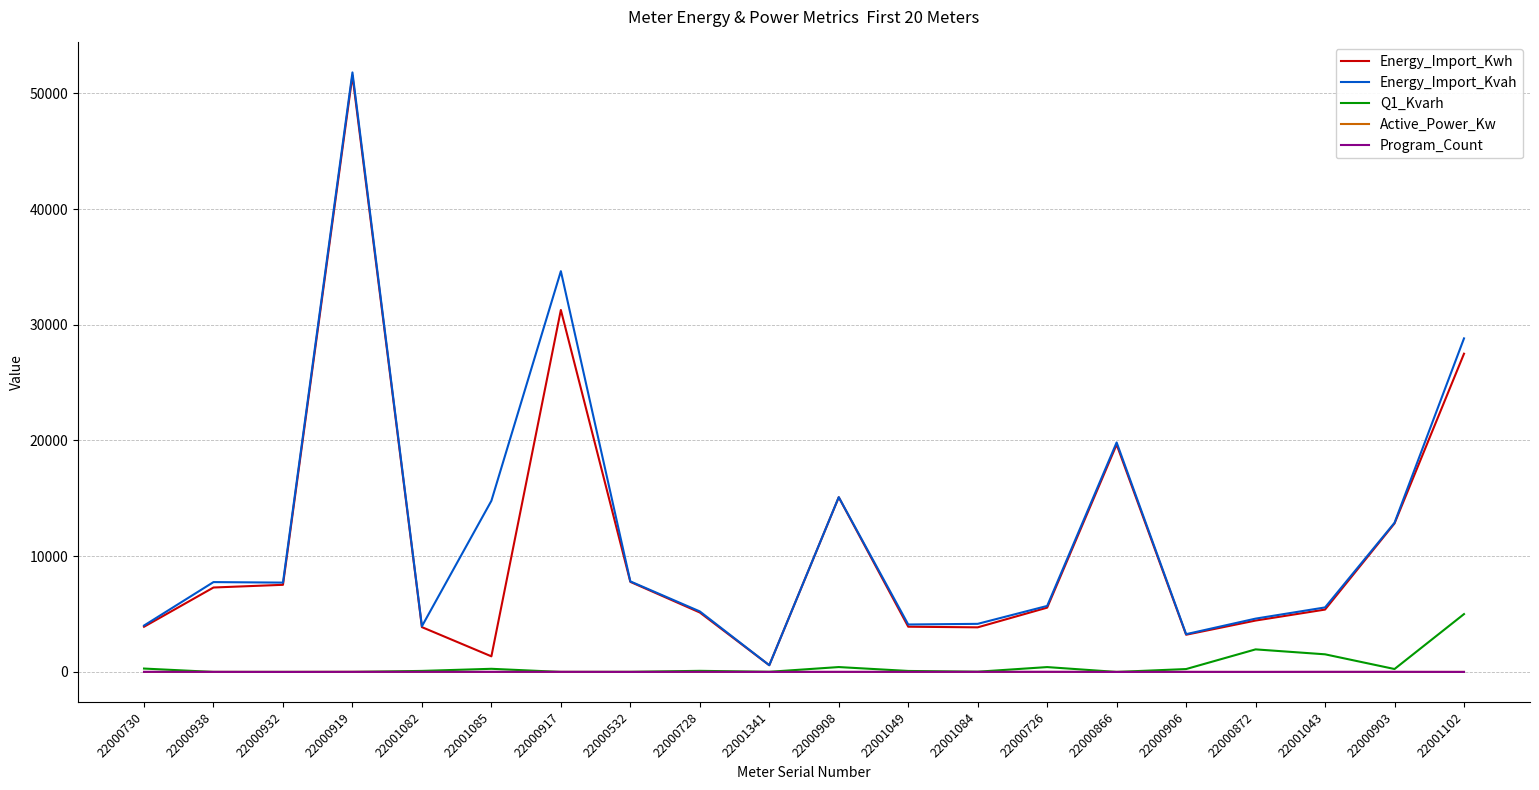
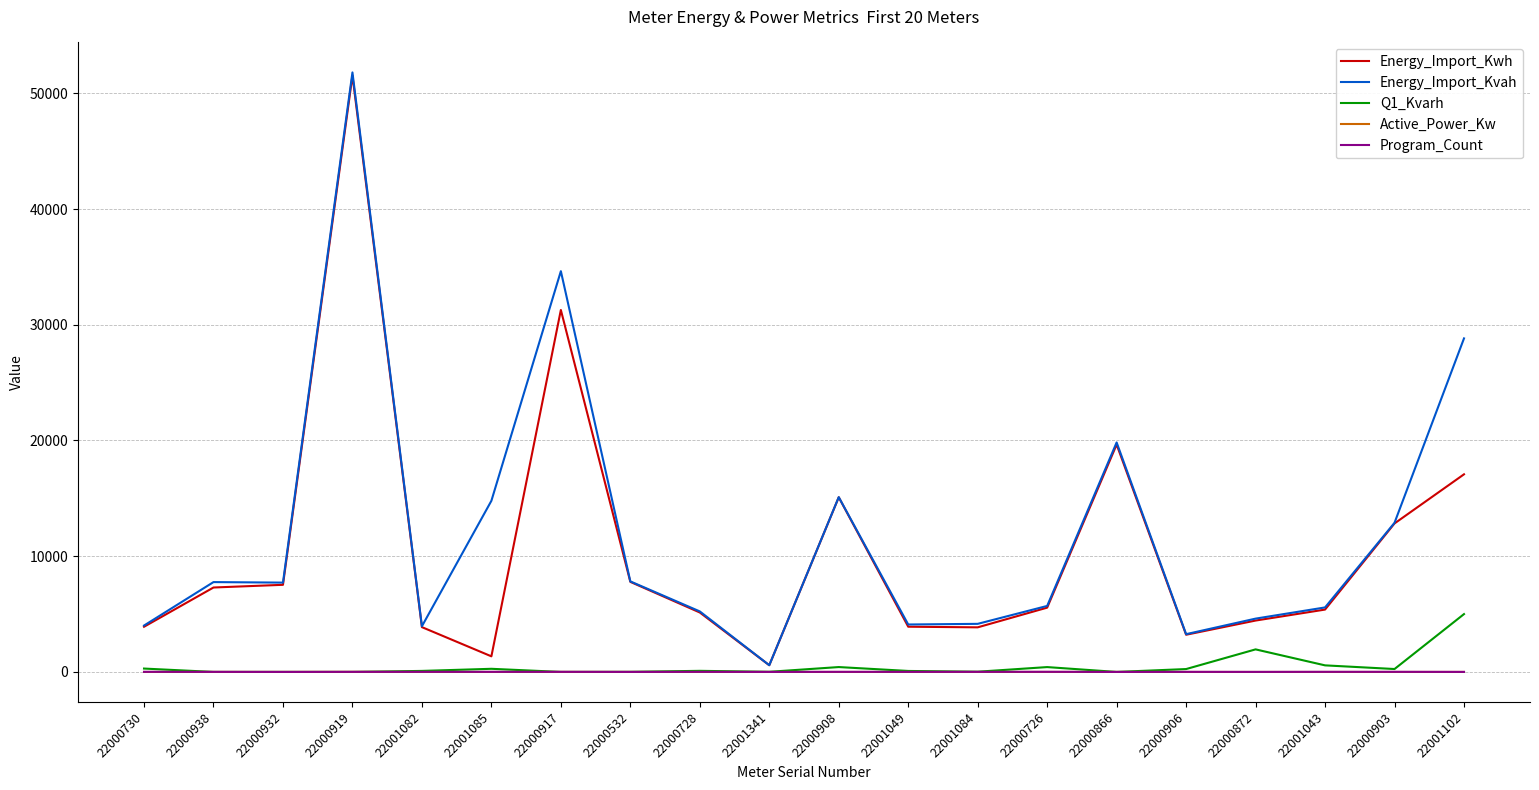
Q1_Kvarh, 22001043: 1500 -> 600
Energy_Import_Kwh, 22001102: 27500 -> 17100
